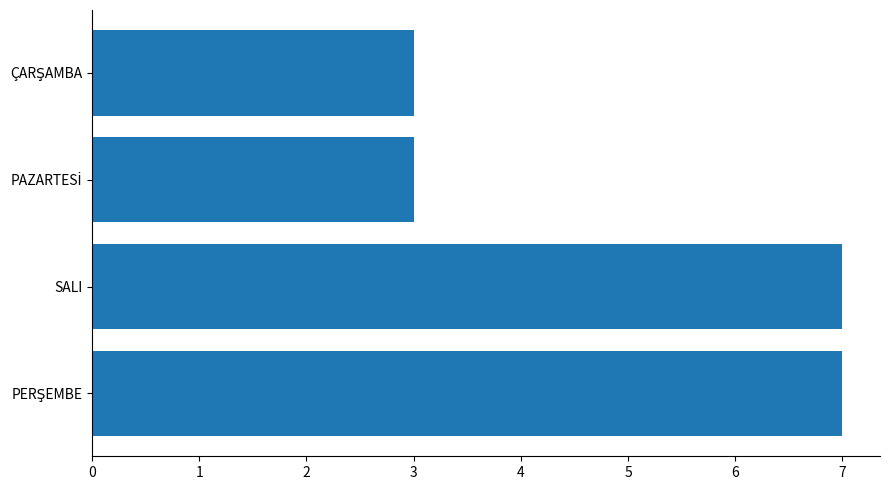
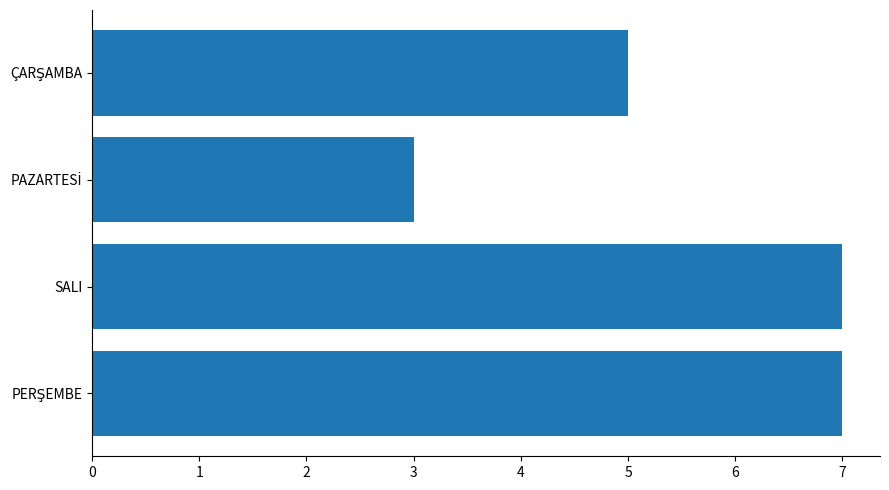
ÇARŞAMBA: 3 -> 5
